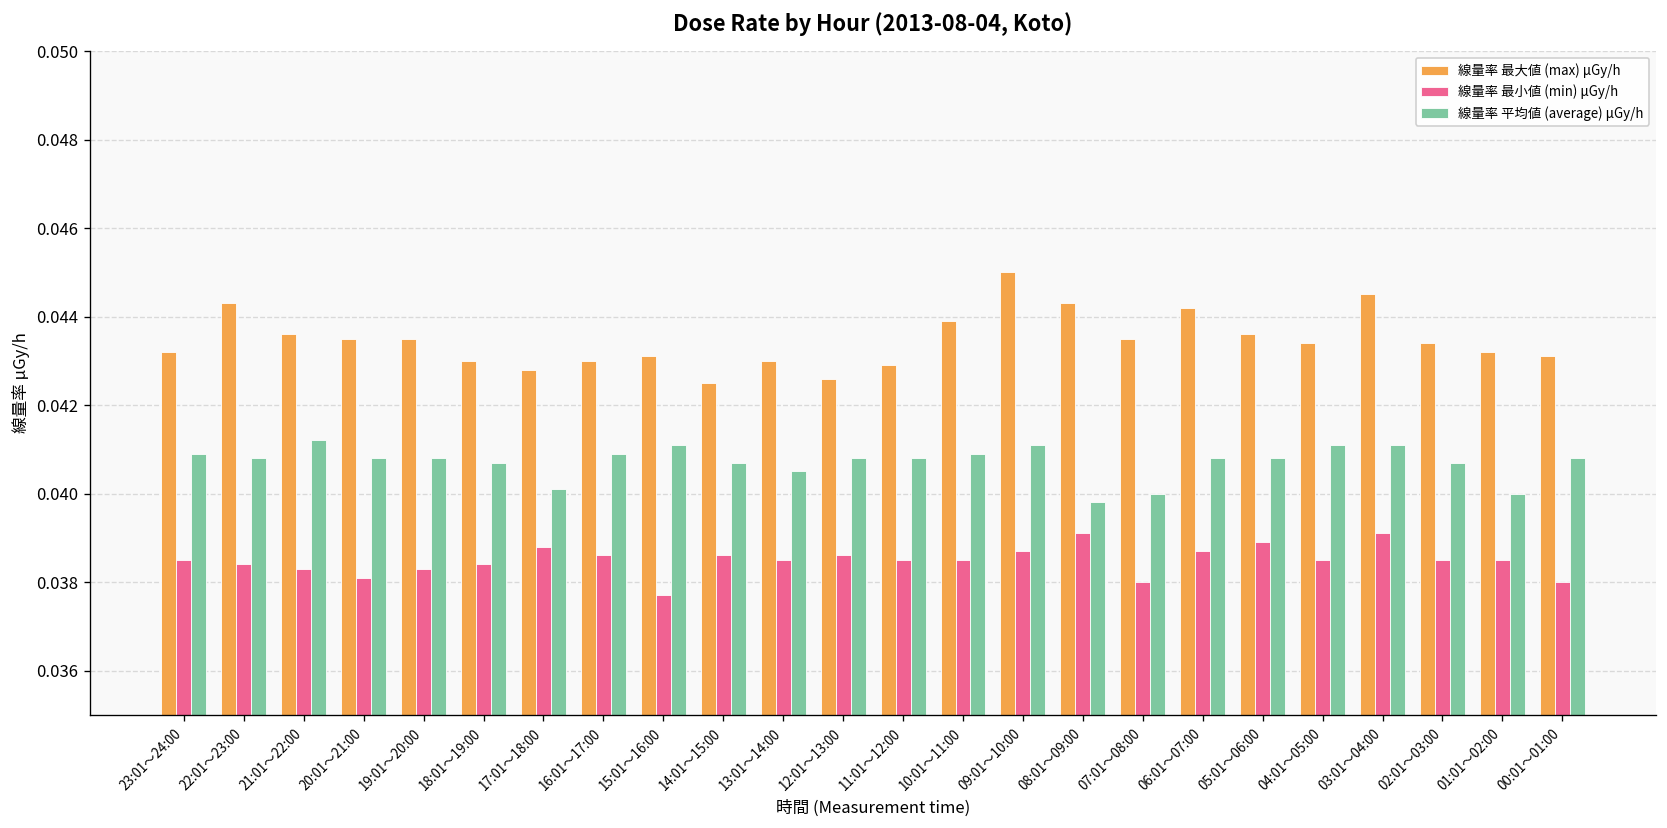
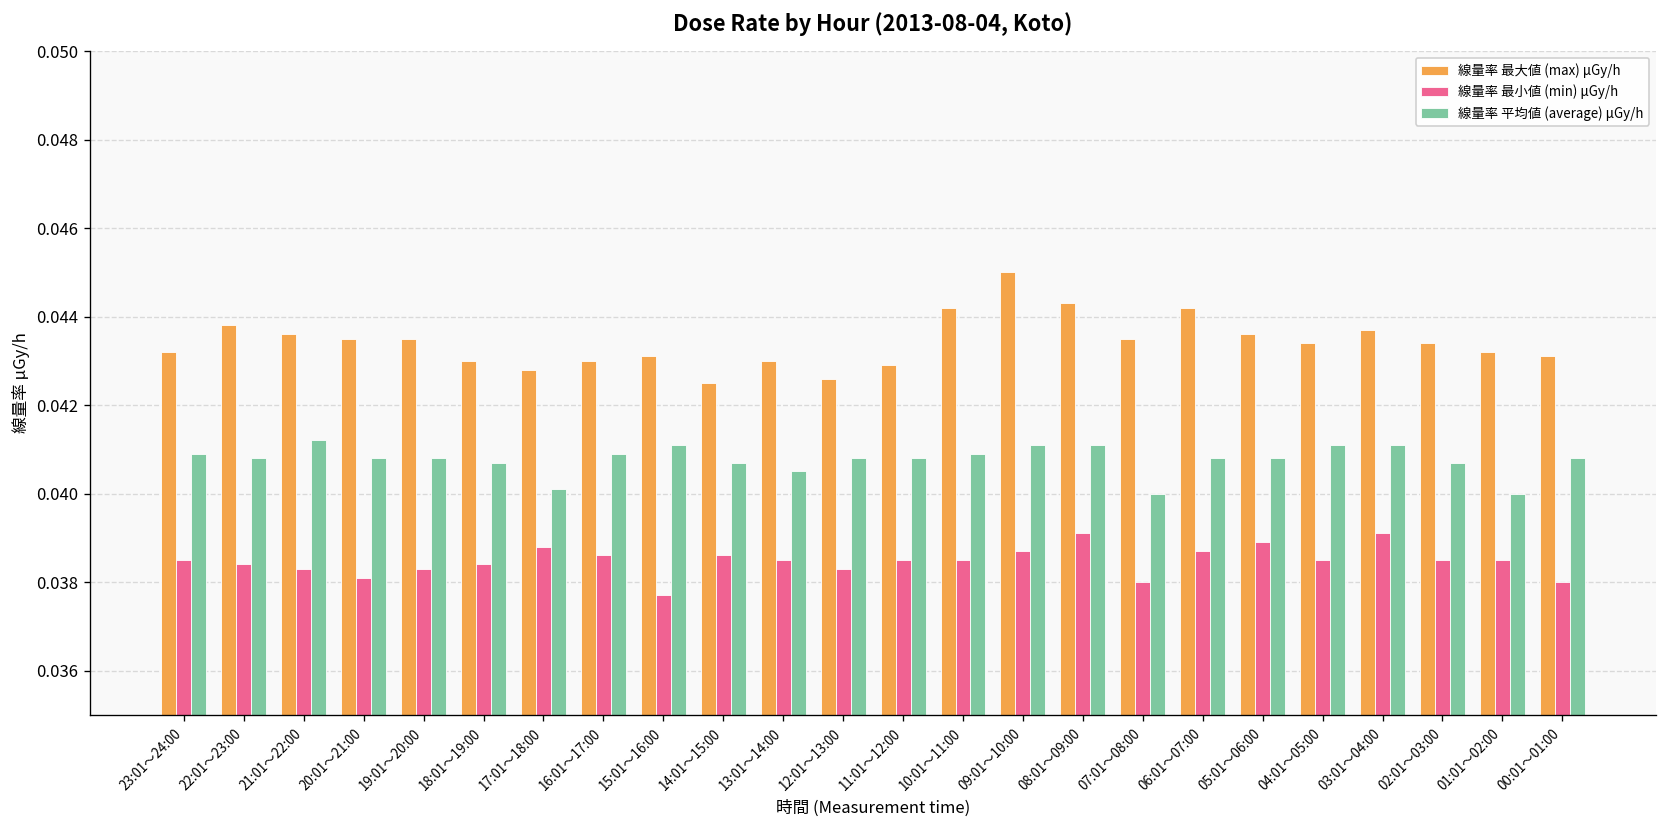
線量率 最大値 (max) μGy/h, 22:01～23:00: 0.0443 -> 0.0438
線量率 最小値 (min) μGy/h, 12:01～13:00: 0.0386 -> 0.0383
線量率 最大値 (max) μGy/h, 10:01～11:00: 0.0439 -> 0.0442
線量率 平均値 (average) μGy/h, 08:01～09:00: 0.0398 -> 0.0411
線量率 最大値 (max) μGy/h, 03:01～04:00: 0.0445 -> 0.0437
